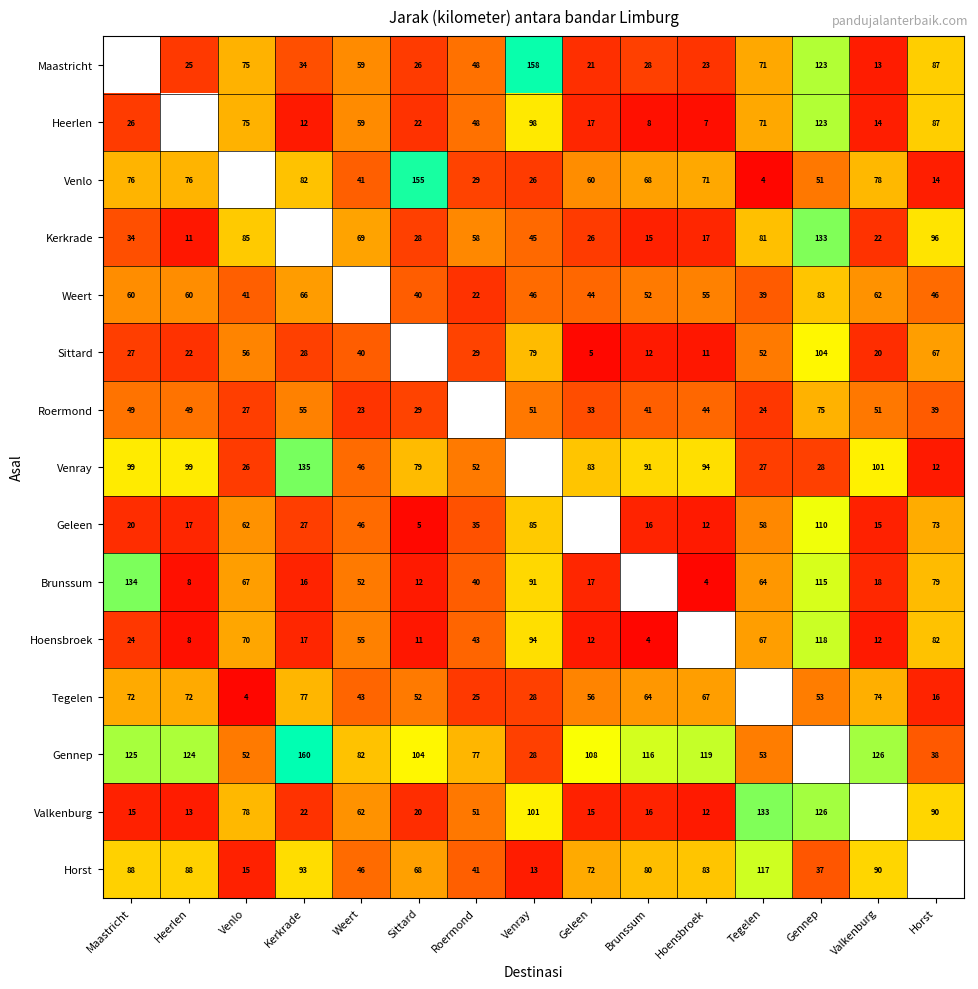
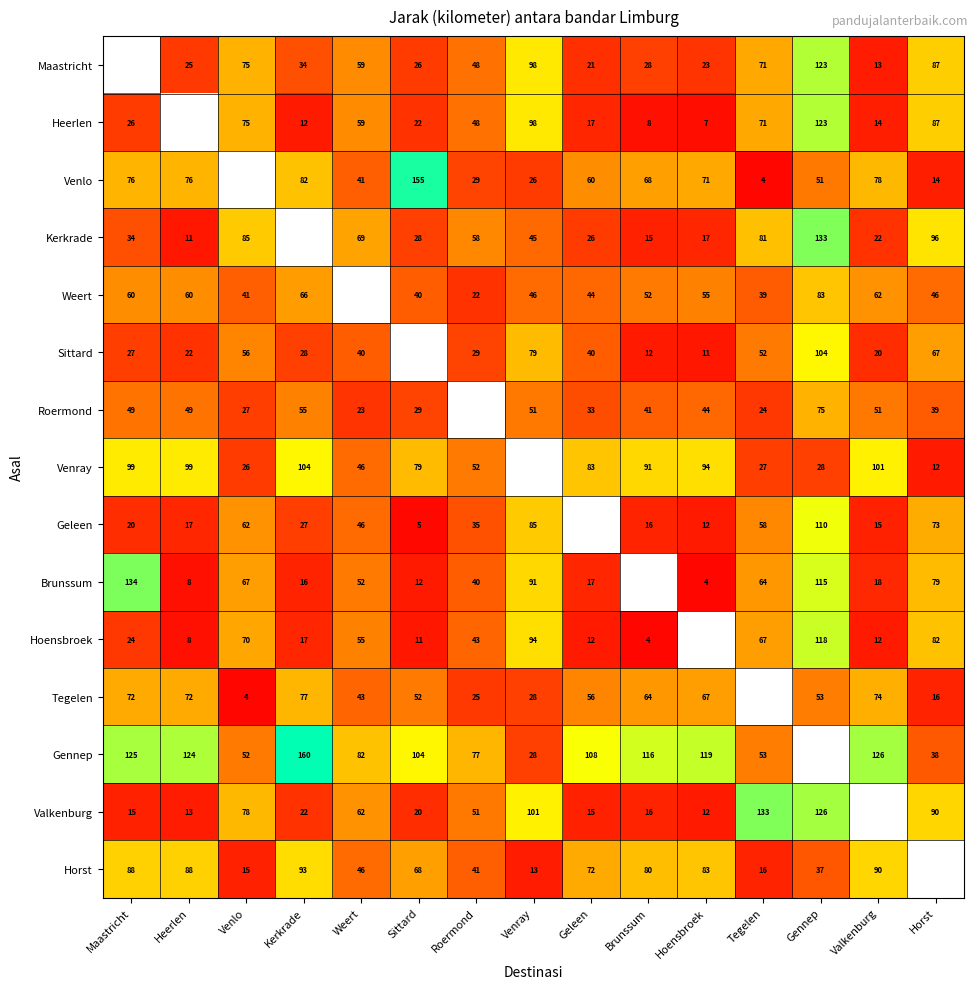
Maastricht, Venray: 158 -> 98
Sittard, Geleen: 5 -> 40
Venray, Kerkrade: 135 -> 104
Horst, Tegelen: 117 -> 16
